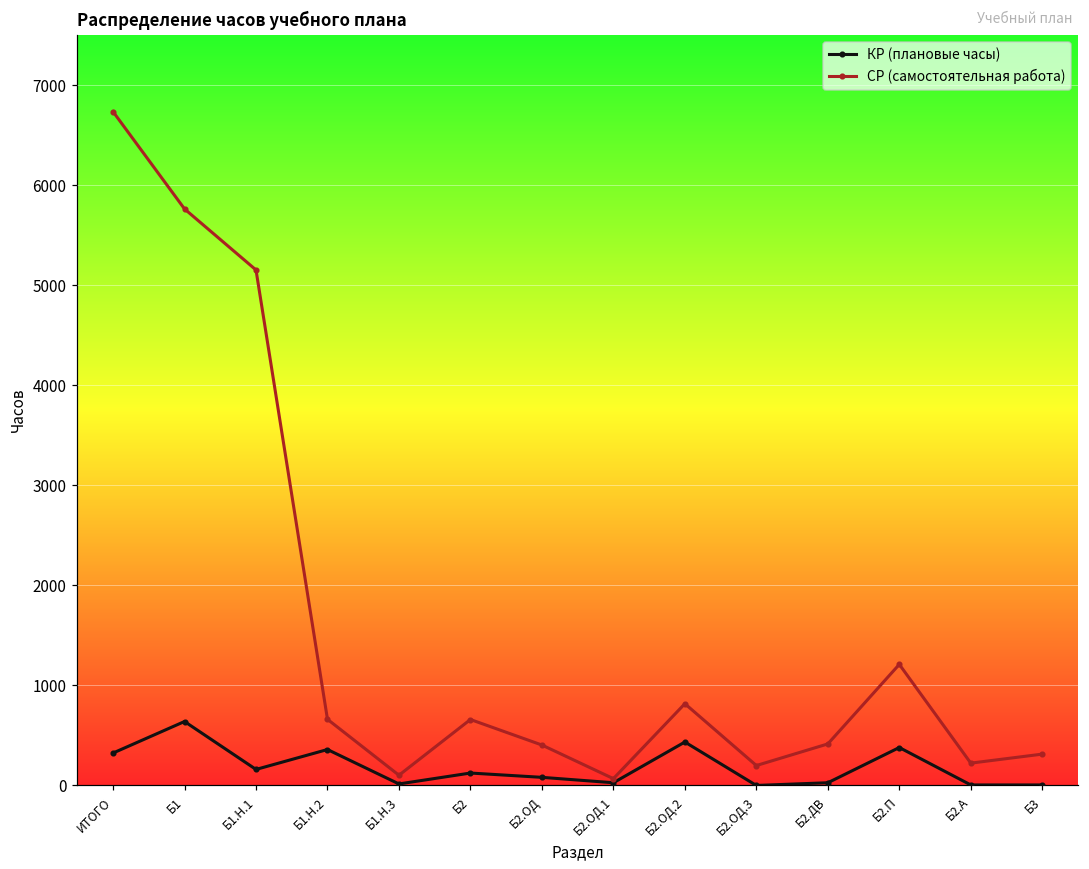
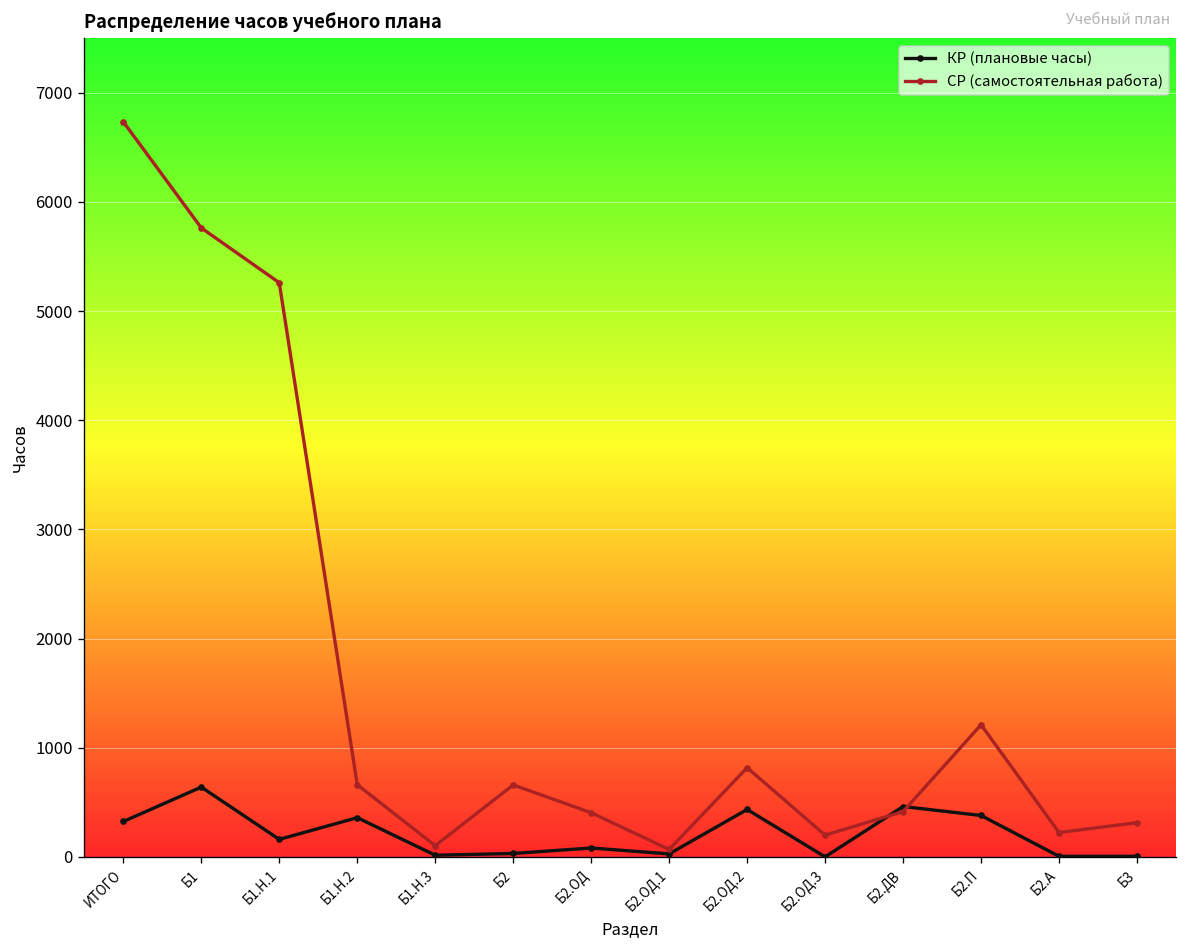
СР (самостоятельная работа), Б1.Н.1: 5200 -> 5300
КР (плановые часы), Б2: 100 -> 0
КР (плановые часы), Б2.ДВ: 0 -> 500
